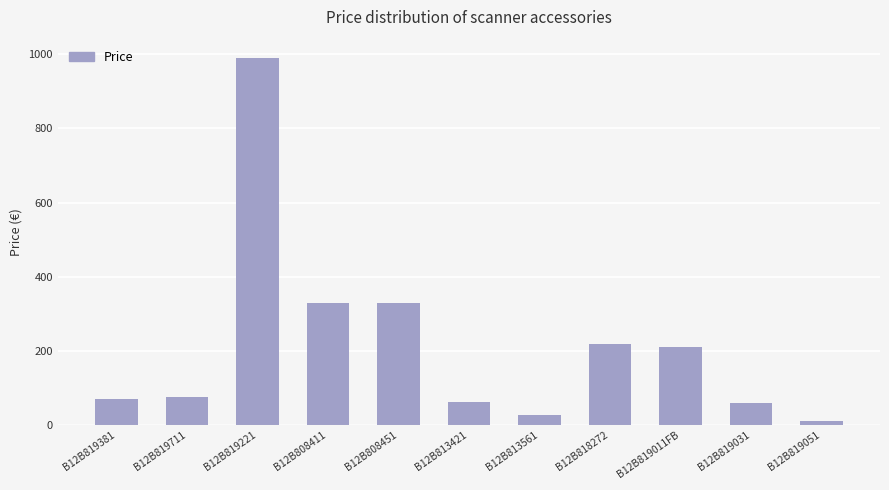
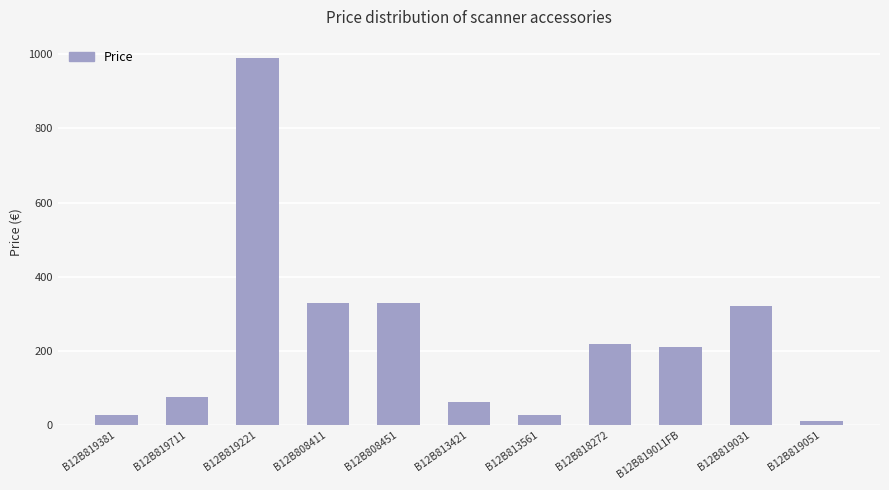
B12B819381: 70 -> 30
B12B819031: 60 -> 320
